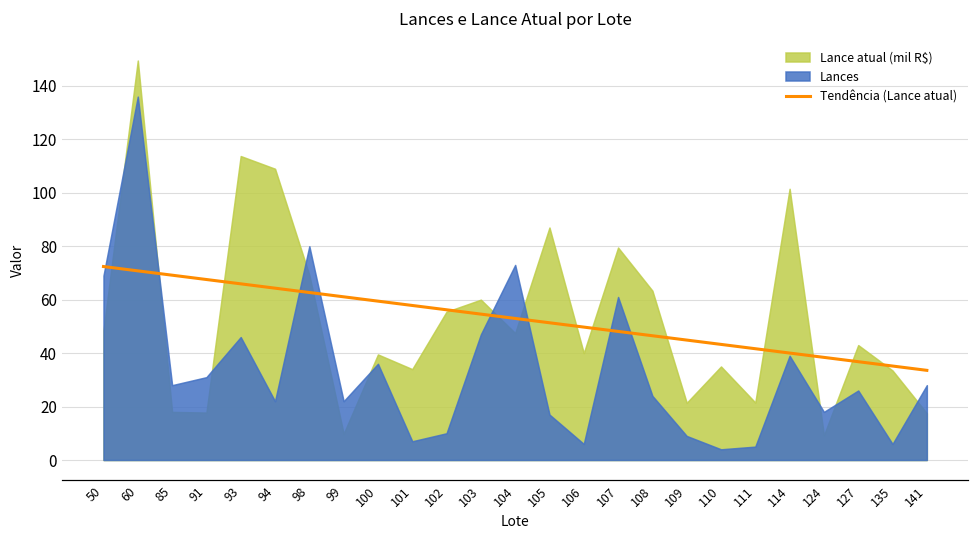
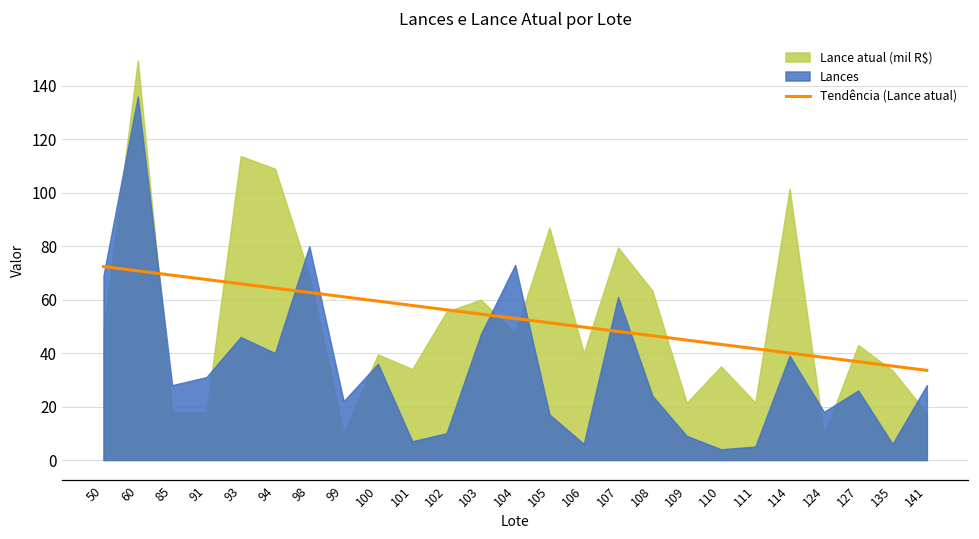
Lances, 94: 22 -> 40
